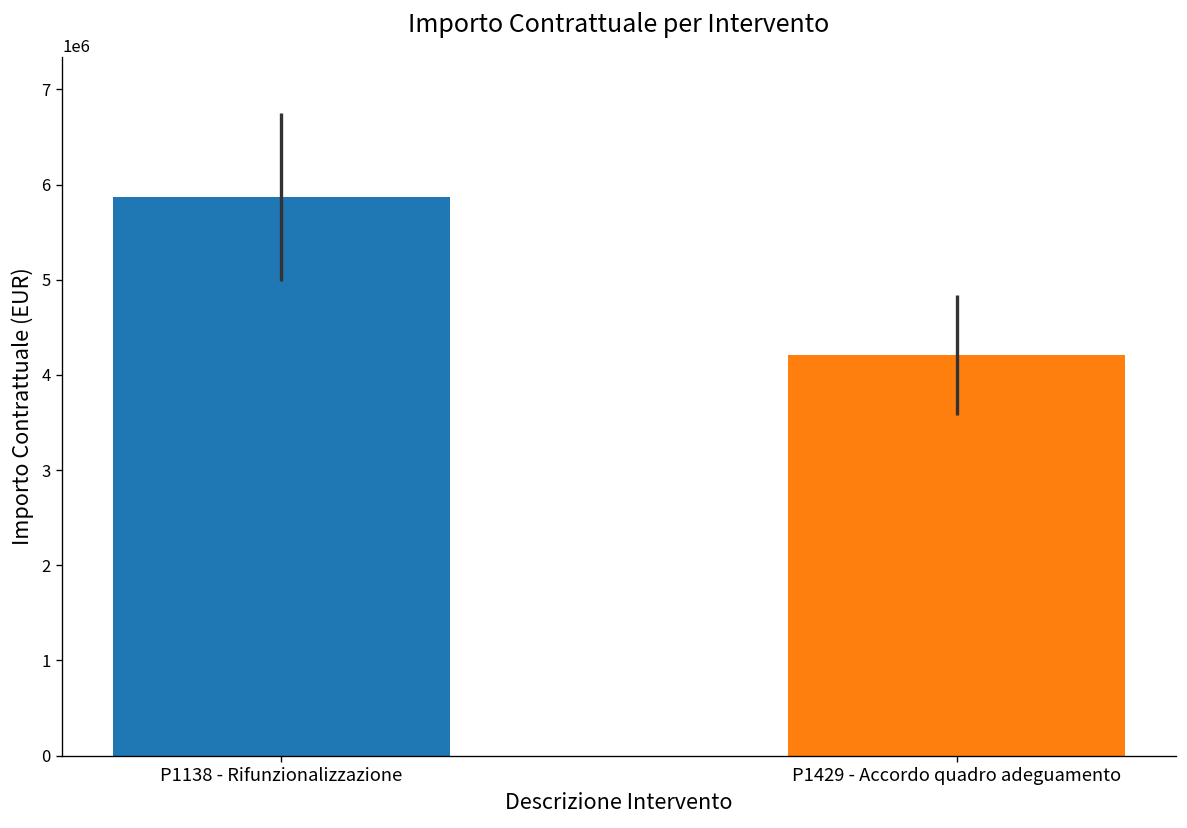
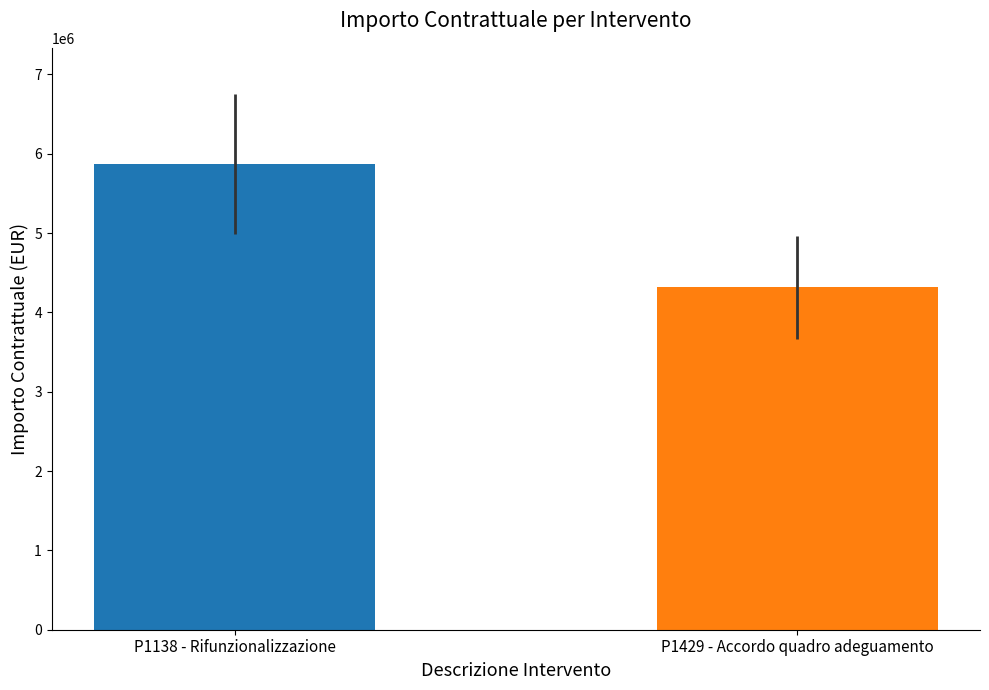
P1429 - Accordo quadro adeguamento: 4200000 -> 4300000
